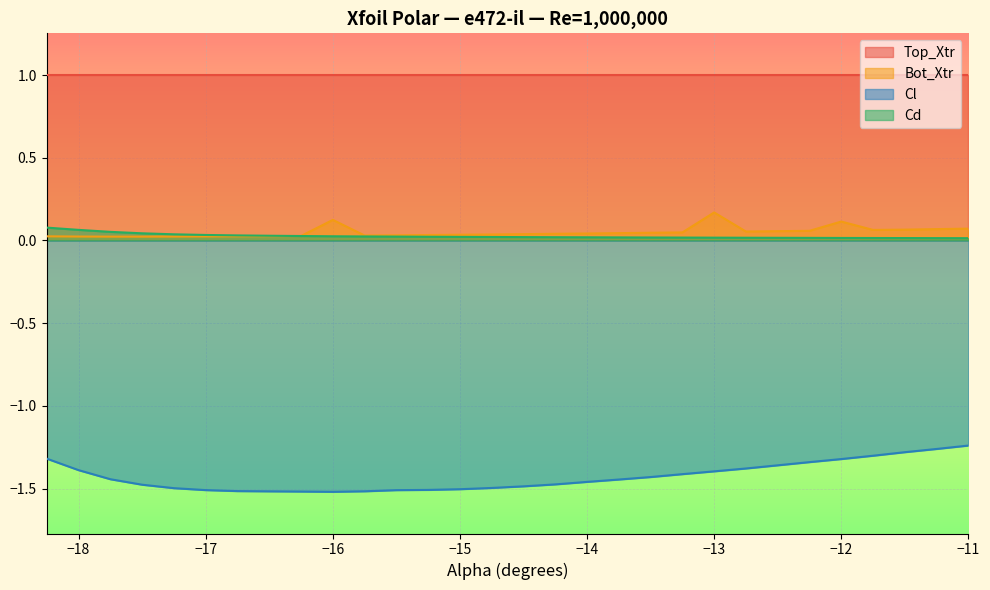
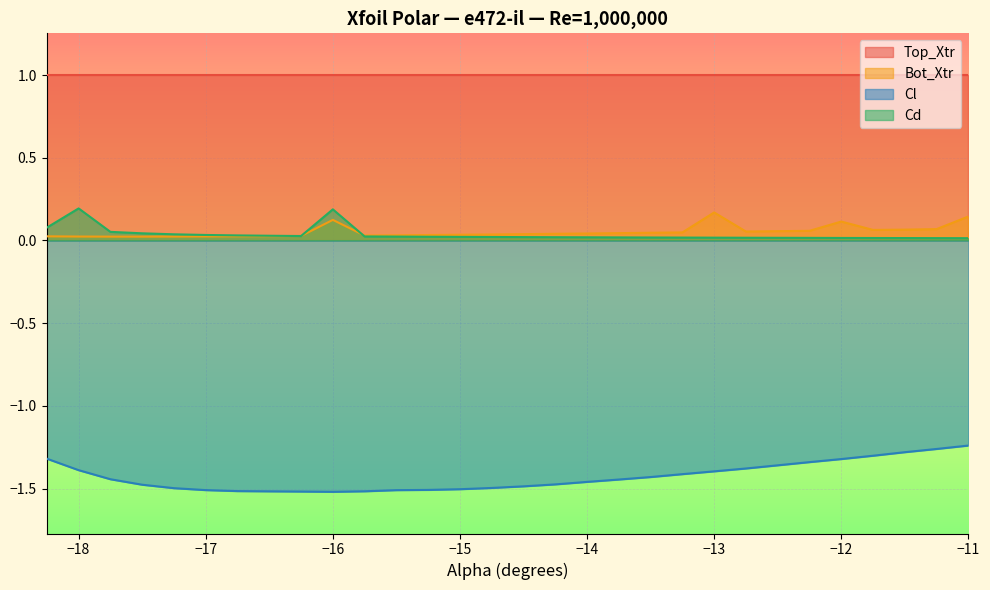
Cd, −18: 0.06 -> 0.19
Cd, −16: 0.03 -> 0.19
Bot_Xtr, −11: 0.07 -> 0.15
